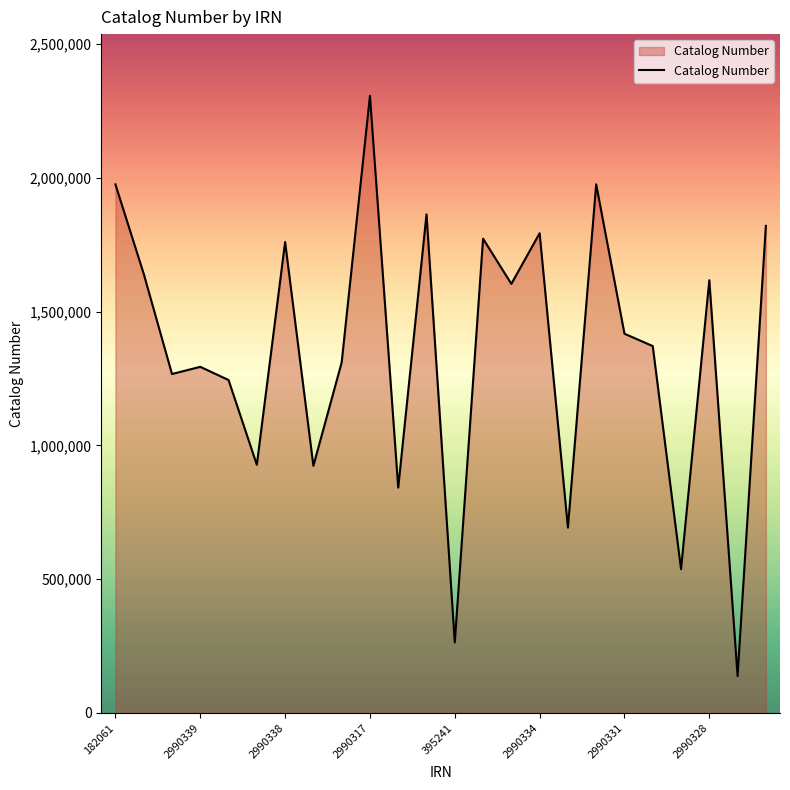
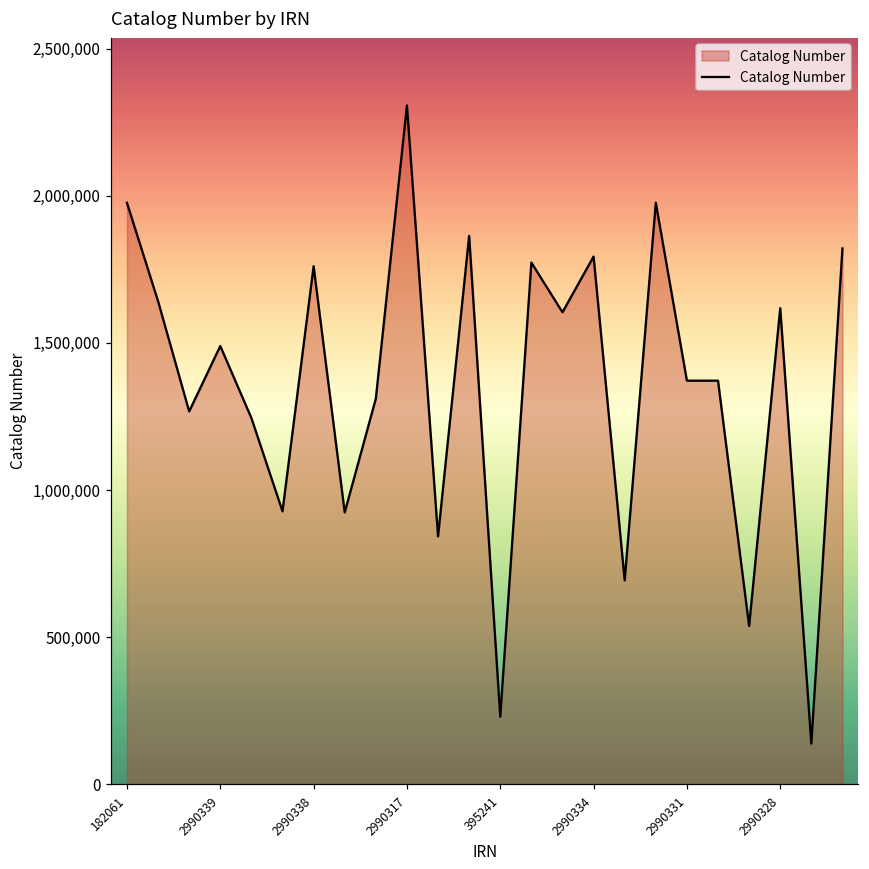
2990339: 1,290,000 -> 1,490,000
395241: 260,000 -> 230,000
2990331: 1,420,000 -> 1,370,000
